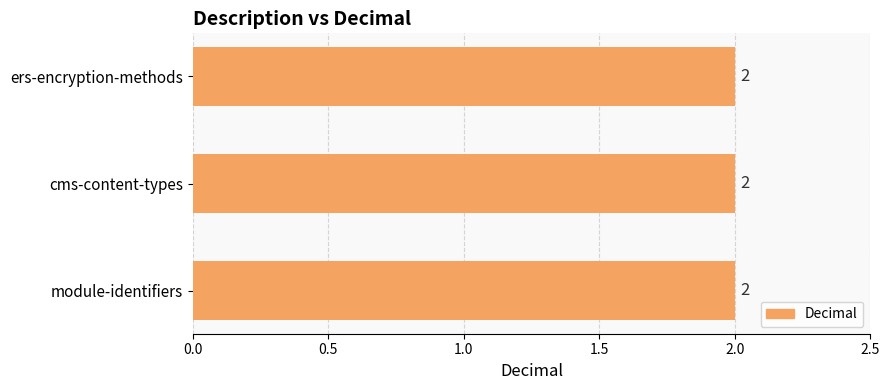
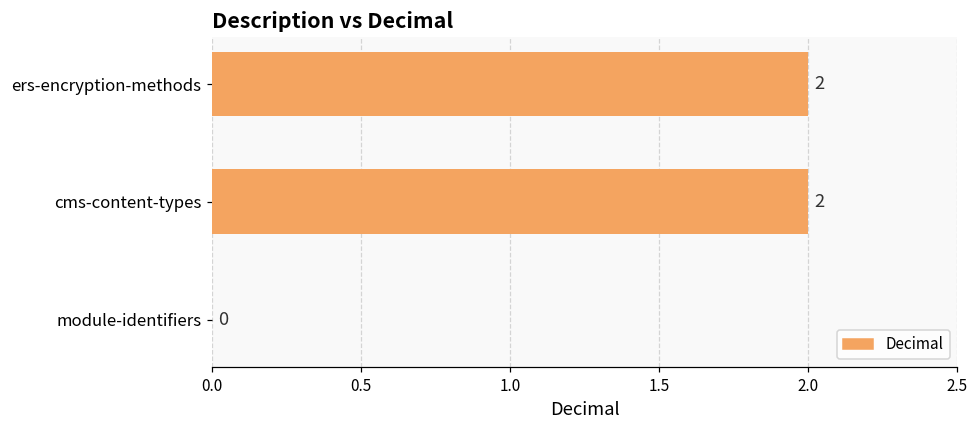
module-identifiers: 2 -> 0
